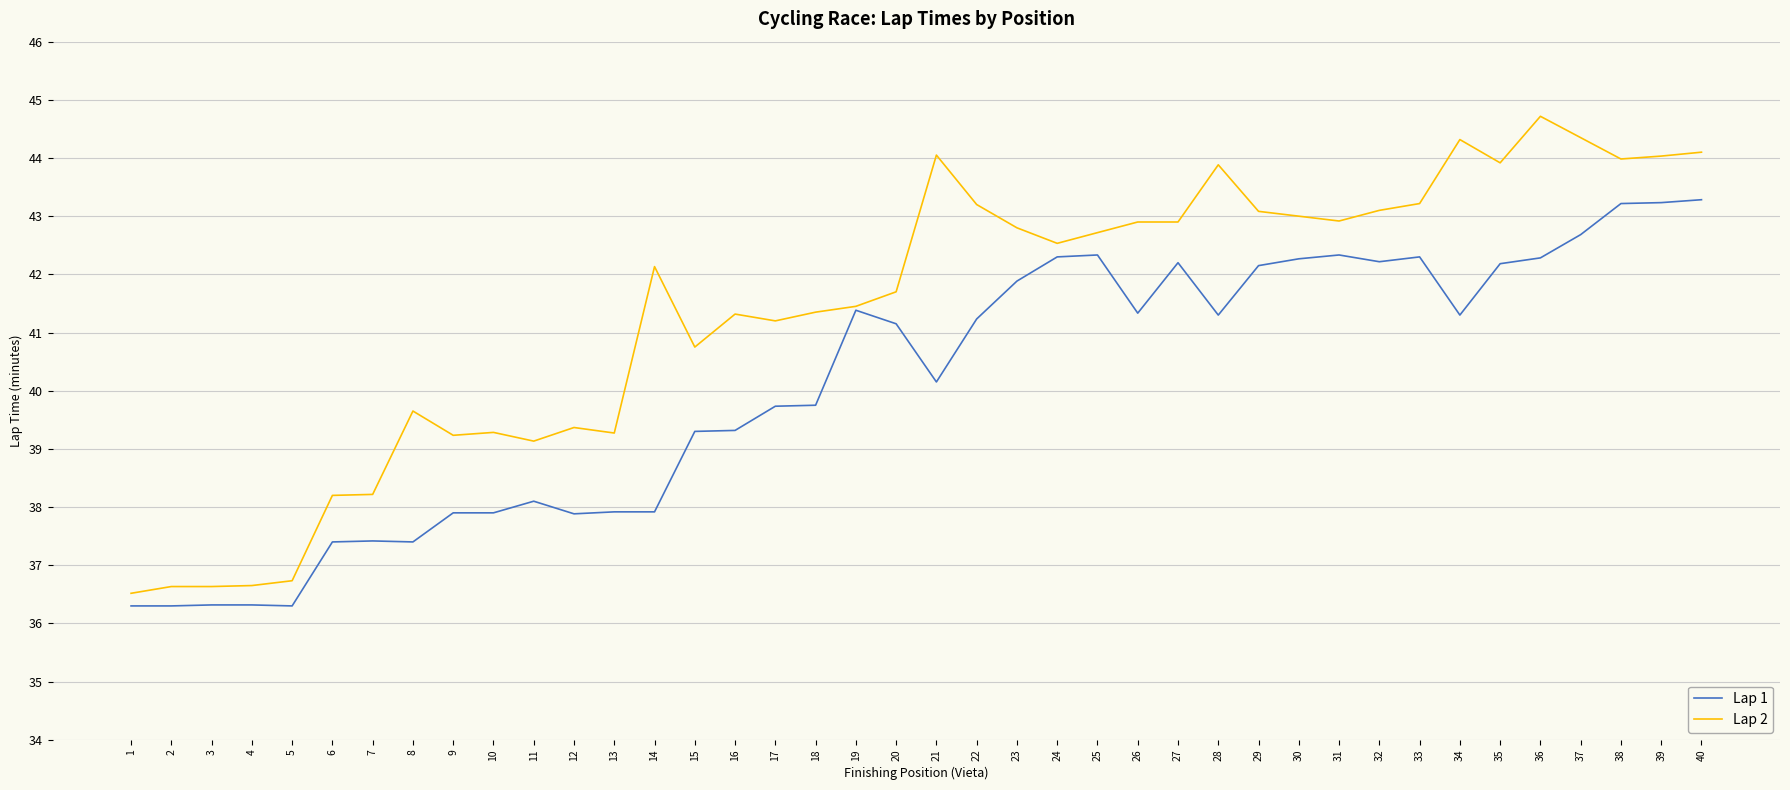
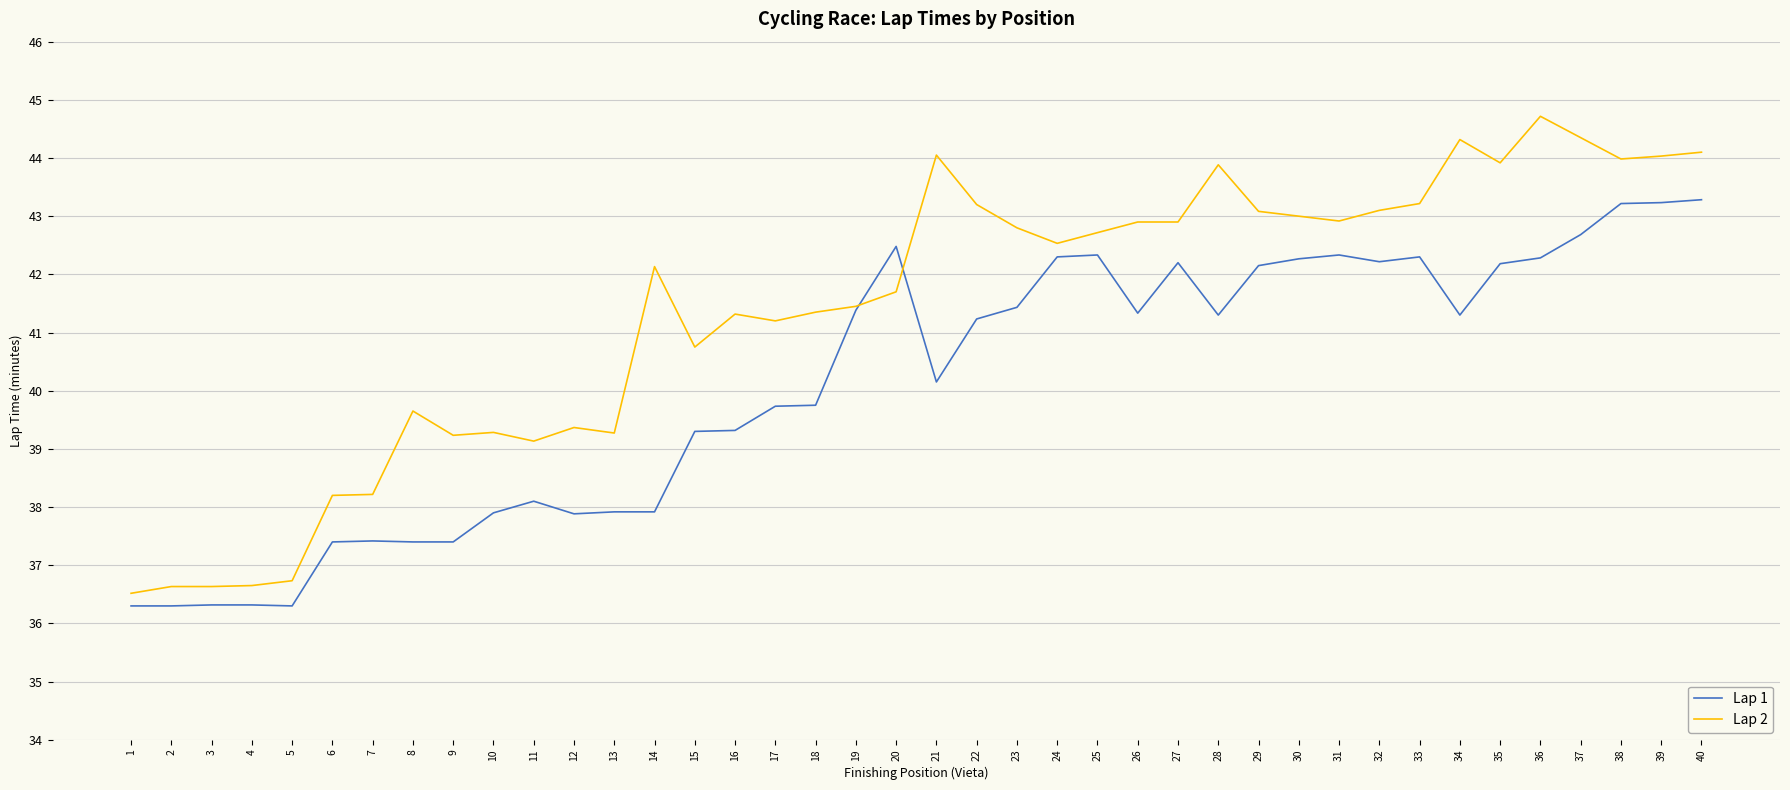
Lap 1, 9: 37.9 -> 37.4
Lap 1, 20: 41.2 -> 42.5
Lap 1, 23: 41.9 -> 41.4
